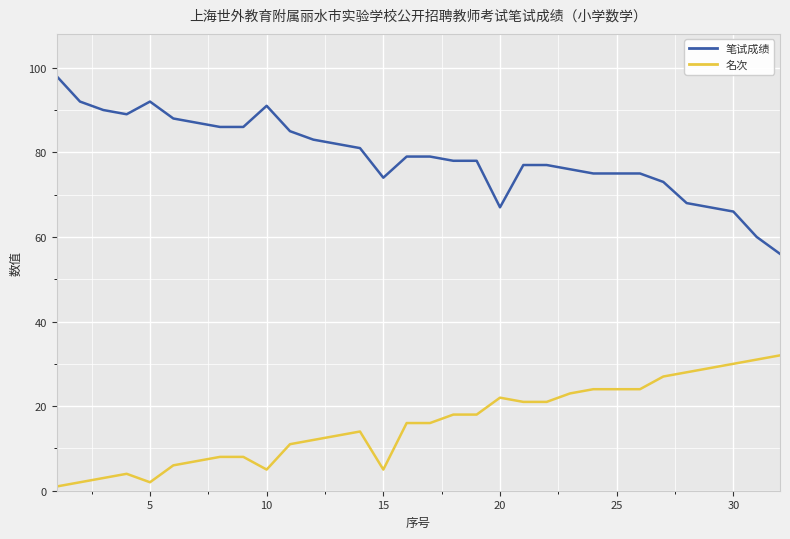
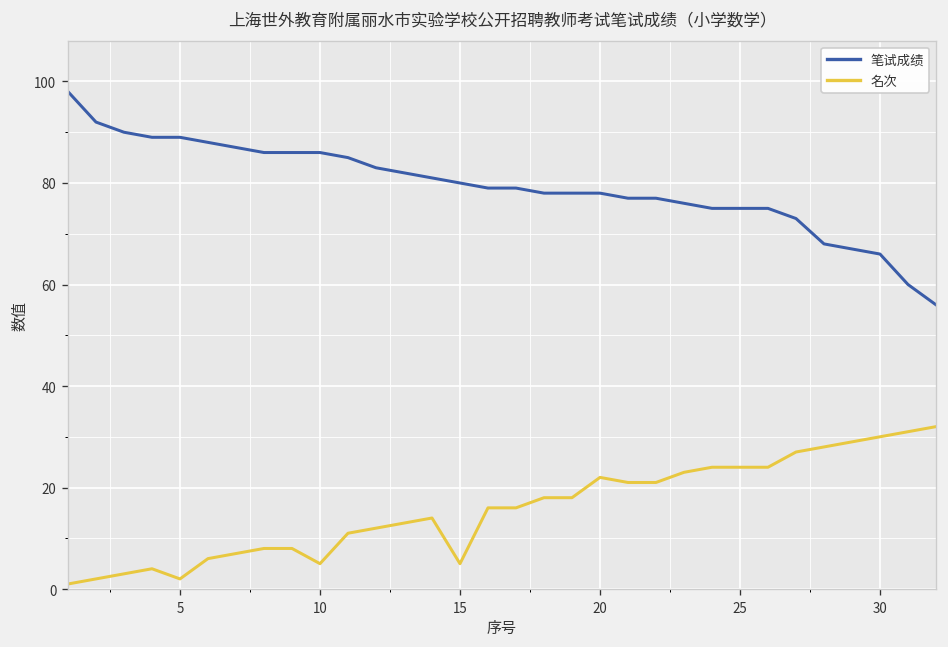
笔试成绩, 5: 92 -> 89
笔试成绩, 10: 91 -> 86
笔试成绩, 15: 74 -> 80
笔试成绩, 20: 67 -> 78
